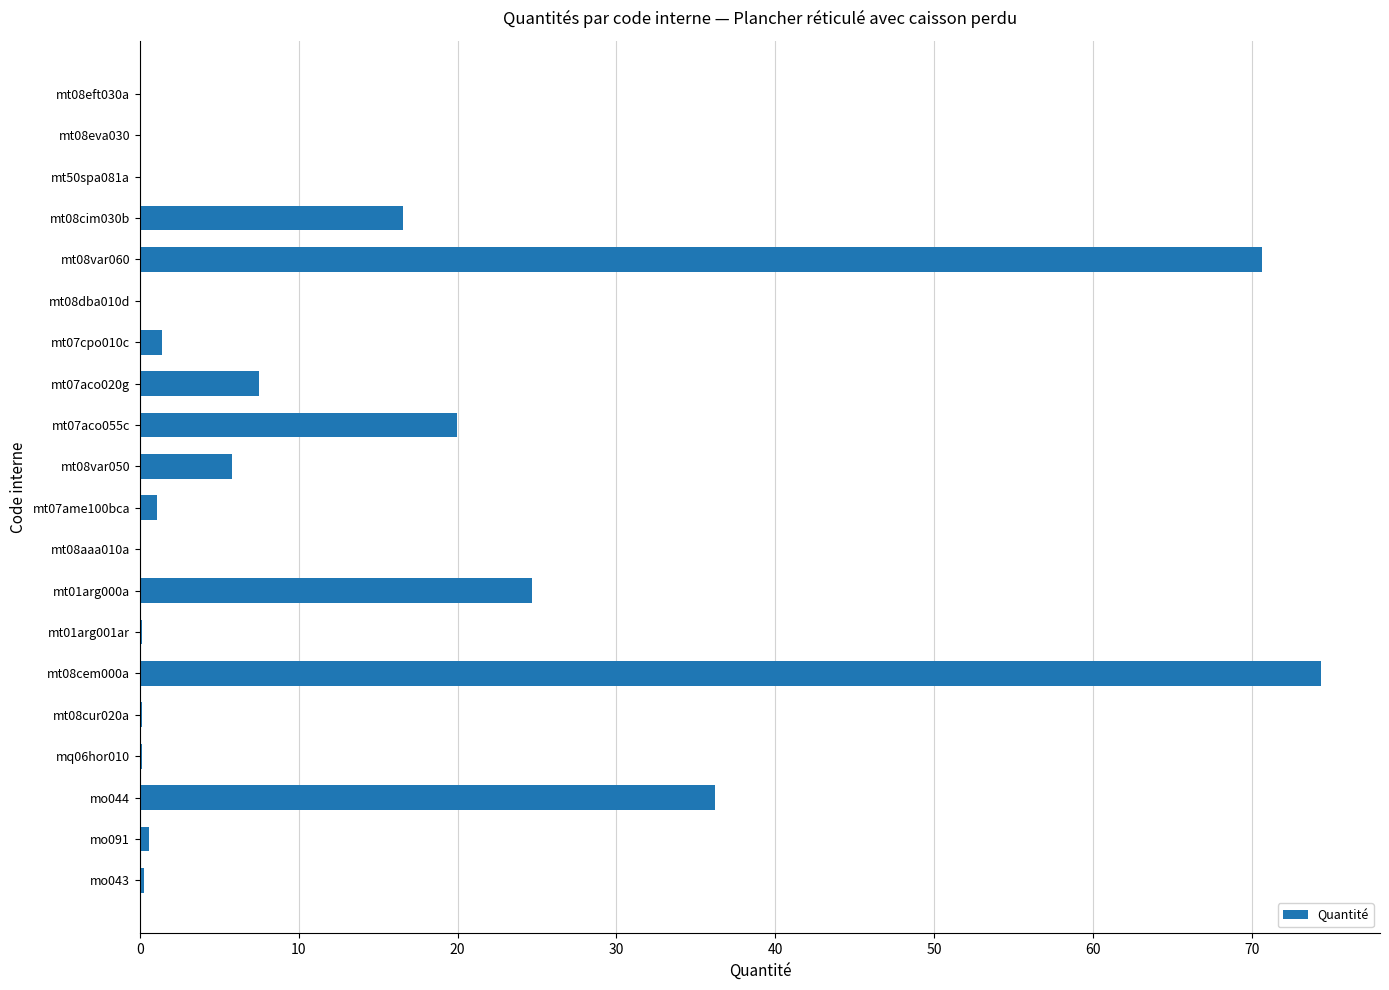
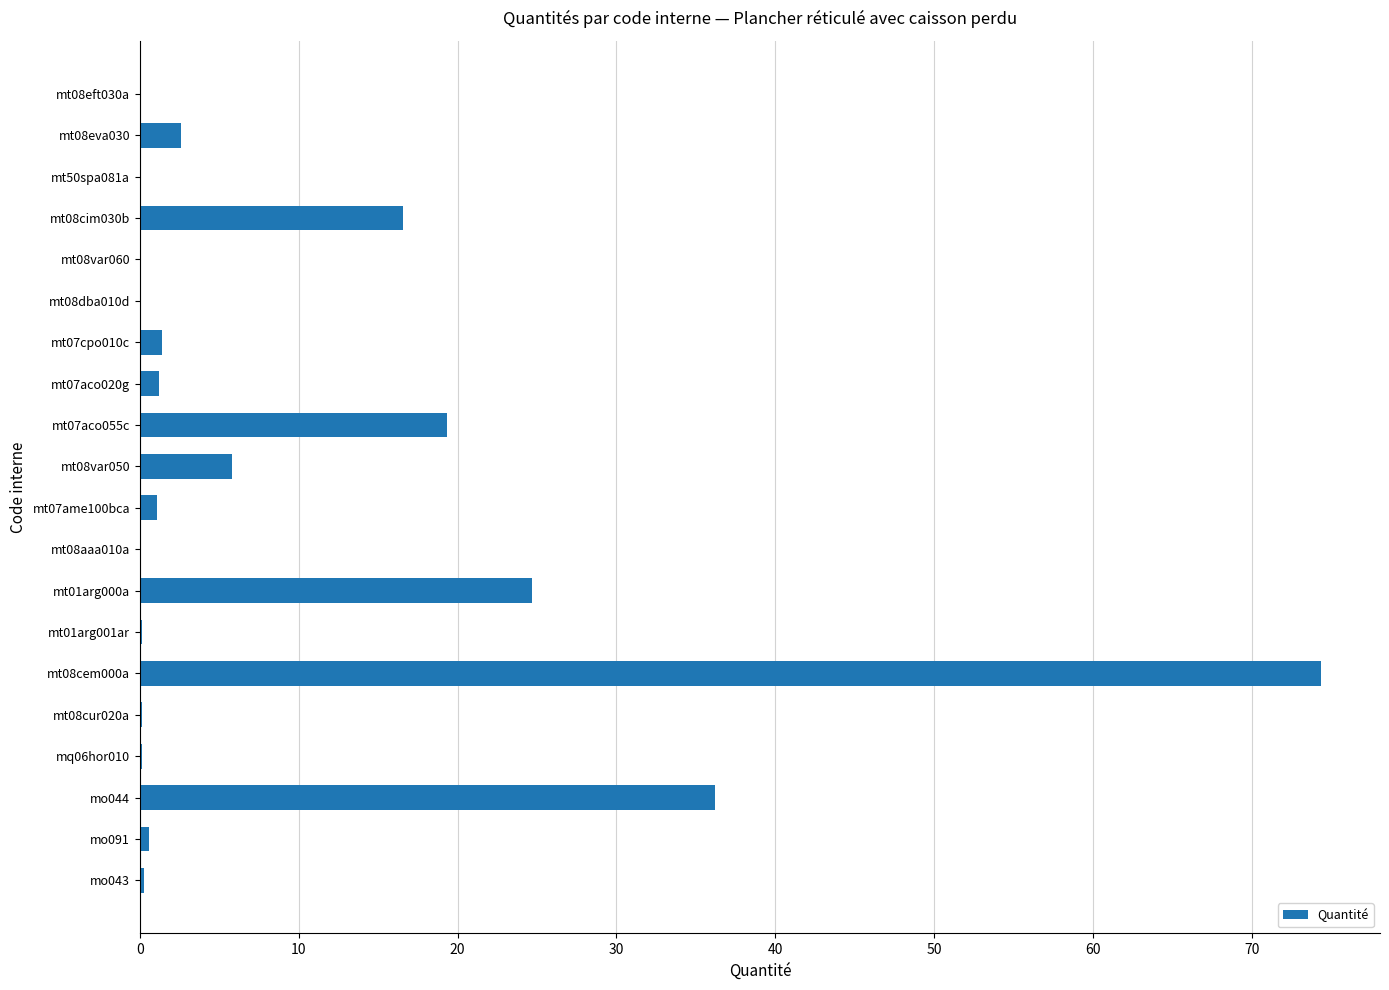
mt08eva030: 0.0 -> 2.6
mt08var060: 70.7 -> 0.0
mt07aco020g: 7.5 -> 1.2
mt07aco055c: 20.0 -> 19.3
